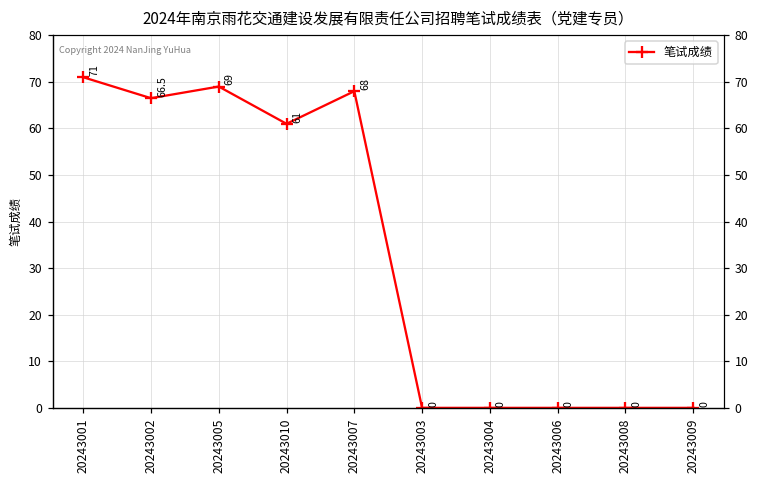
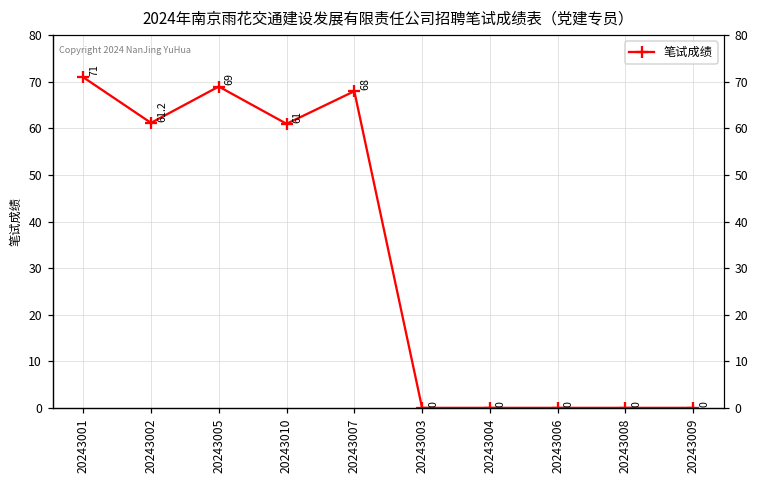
20243002: 66.5 -> 61.2
